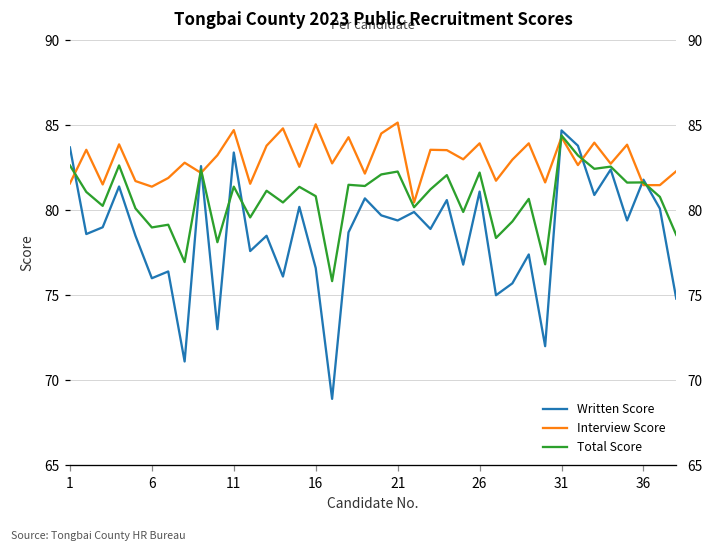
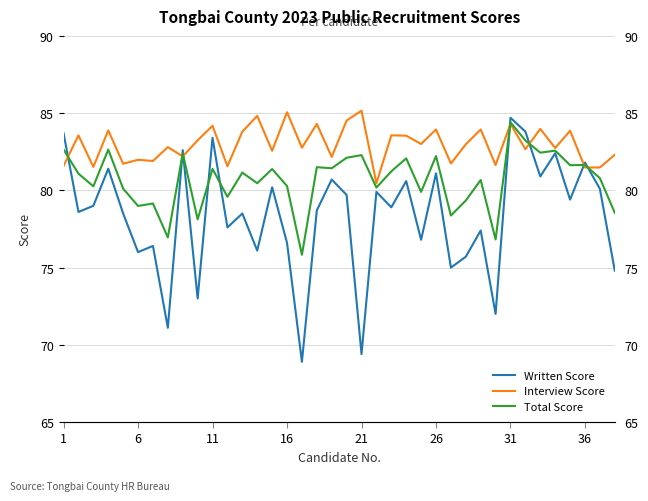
Interview Score, 6: 81.4 -> 82.0
Interview Score, 11: 84.7 -> 84.2
Total Score, 16: 80.8 -> 80.3
Written Score, 21: 79.4 -> 69.4
